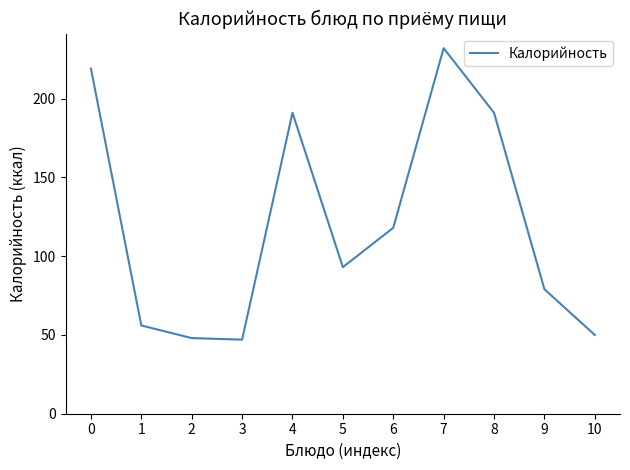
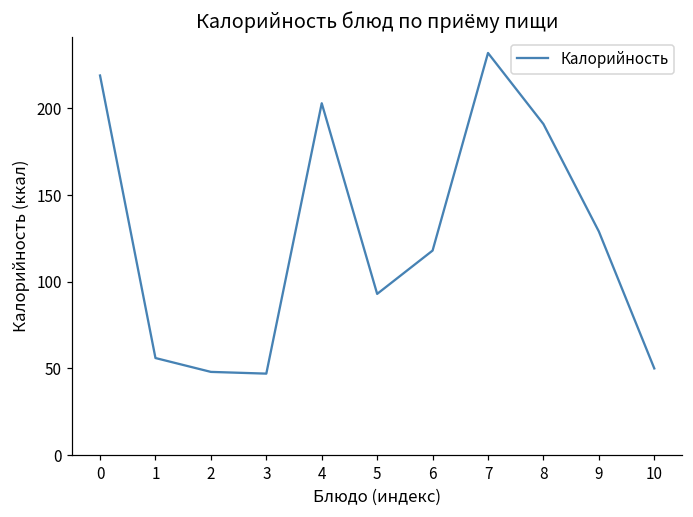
4: 191 -> 203
9: 79 -> 129
